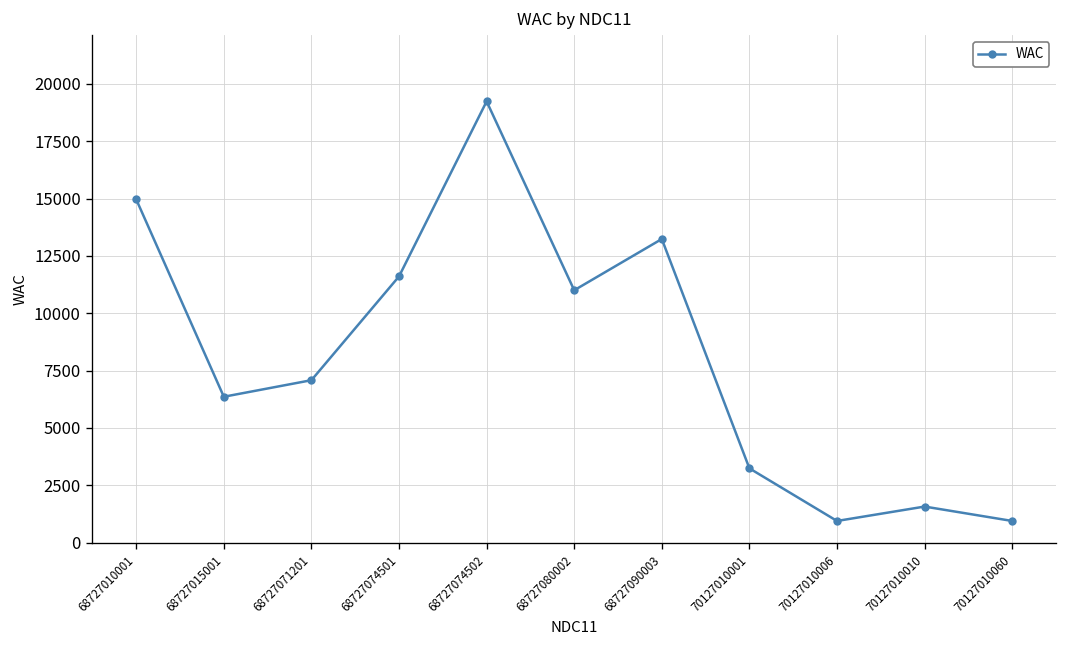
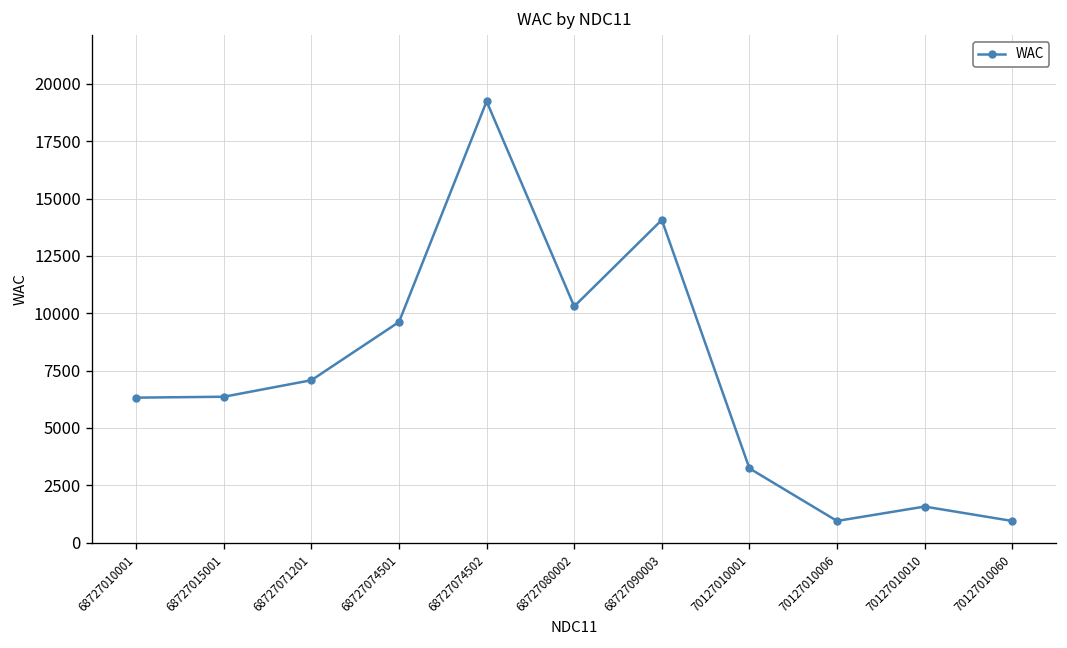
68727010001: 15000 -> 6300
68727074501: 11600 -> 9600
68727080002: 11000 -> 10300
68727090003: 13200 -> 14100
